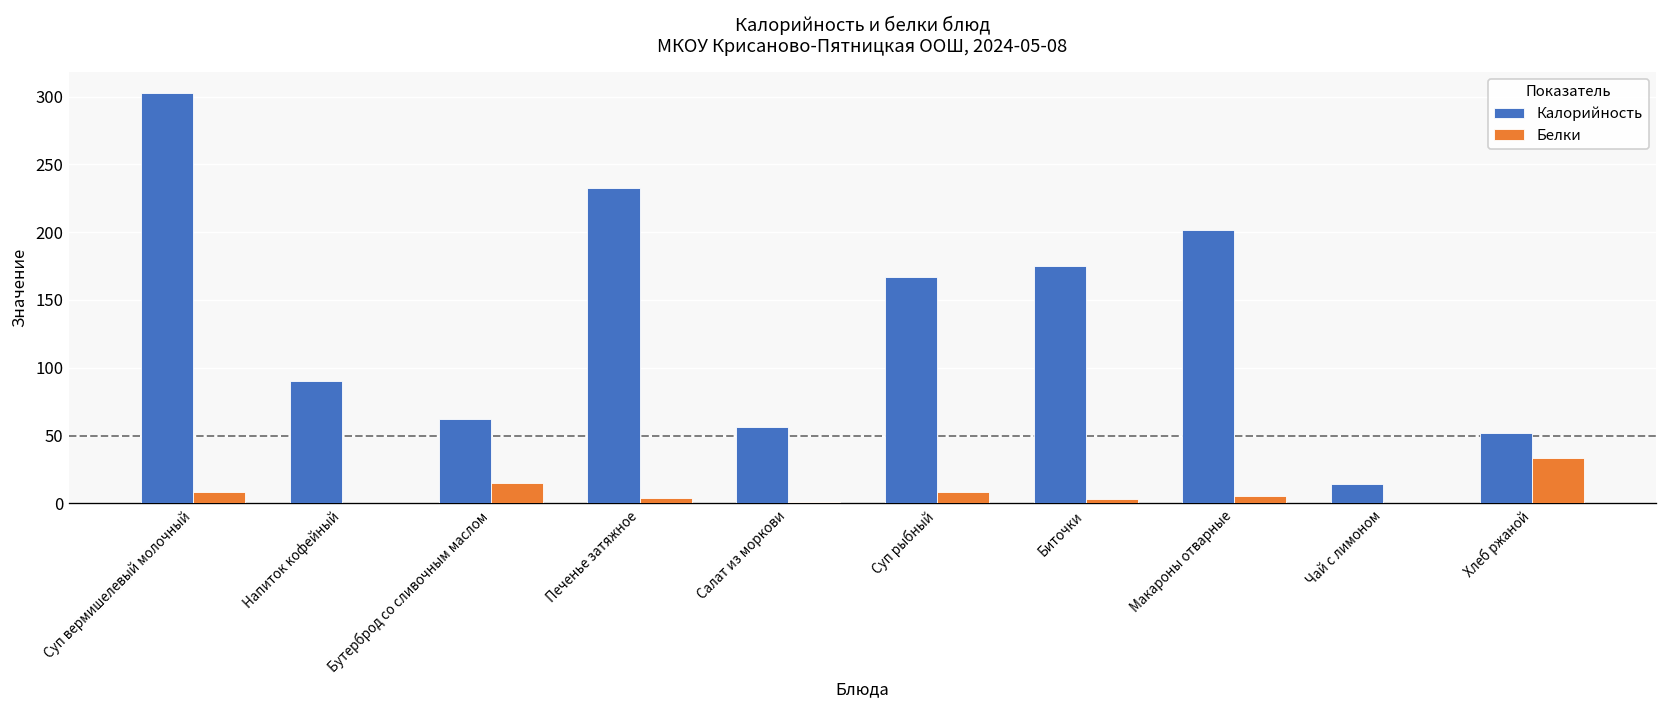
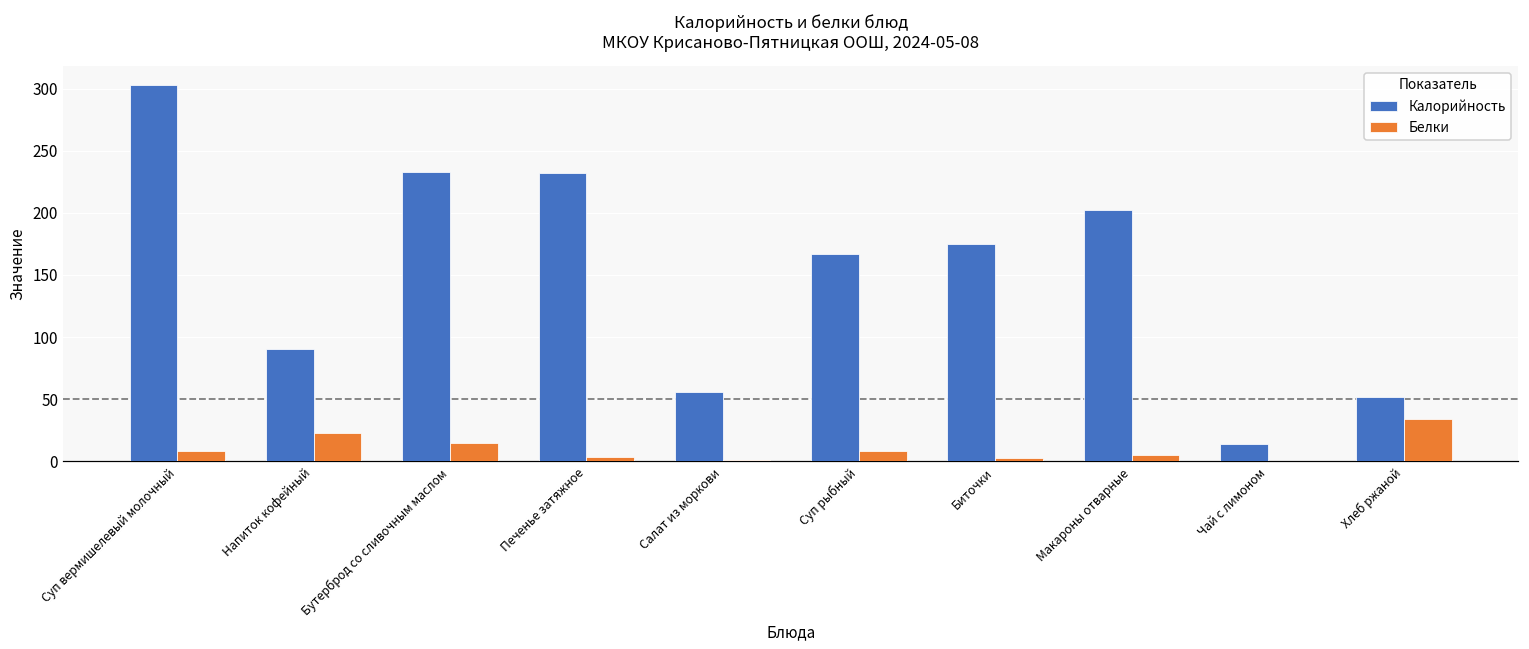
Белки, Напиток кофейный: 0 -> 23
Калорийность, Бутерброд со сливочным маслом: 62 -> 233
